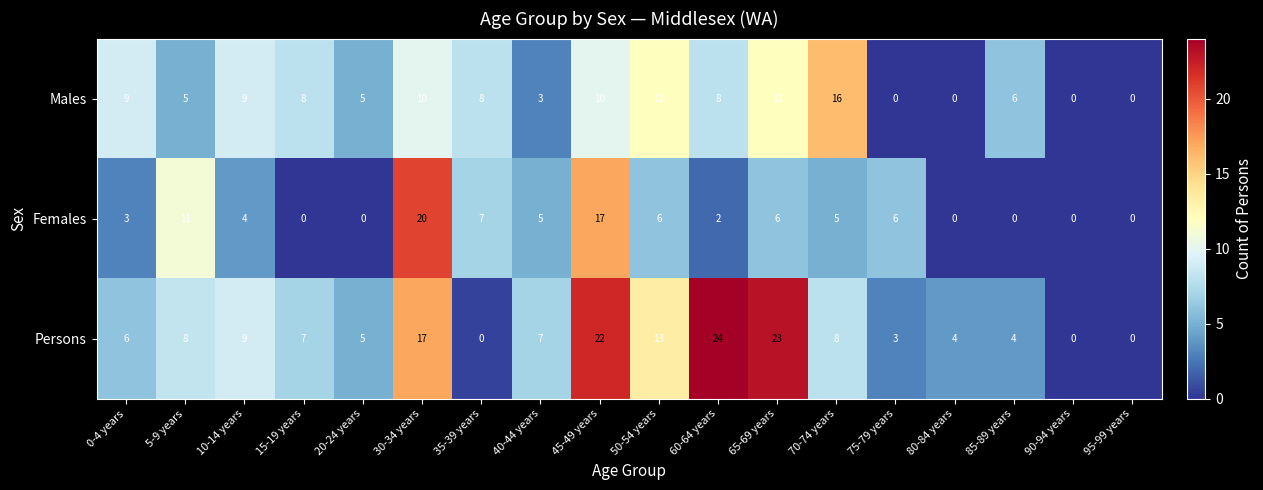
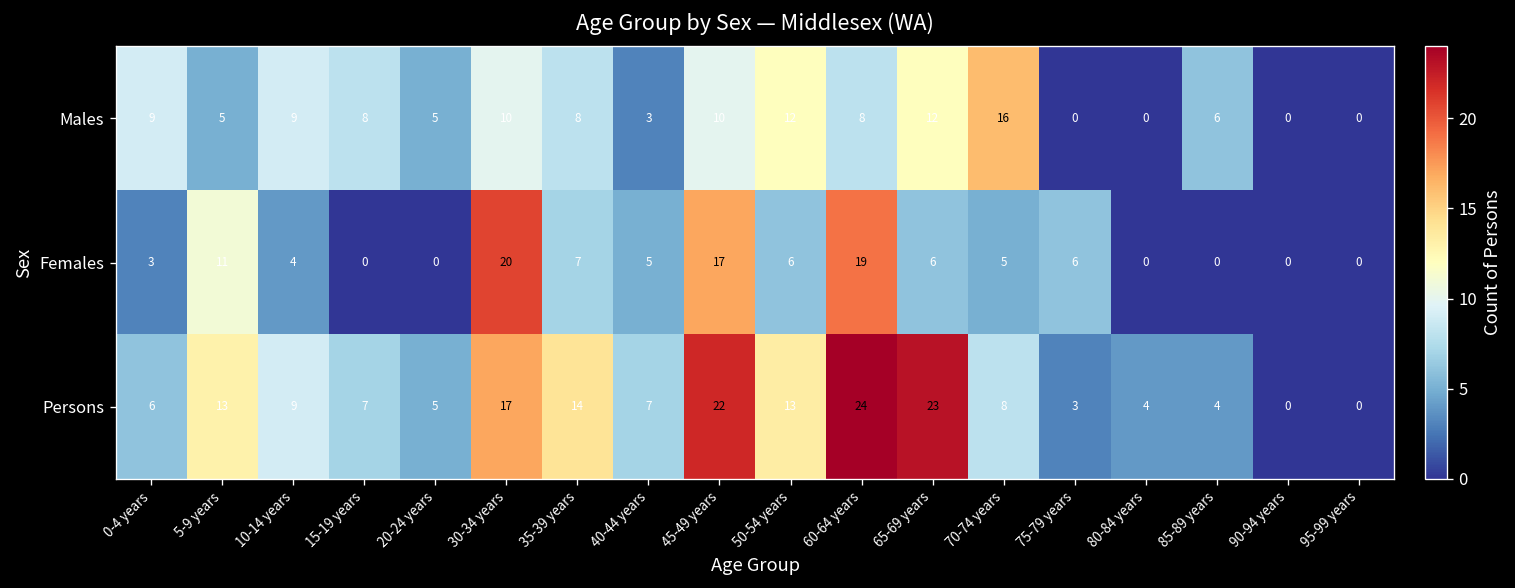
Females, 60-64 years: 2 -> 19
Persons, 5-9 years: 8 -> 13
Persons, 35-39 years: 0 -> 14
